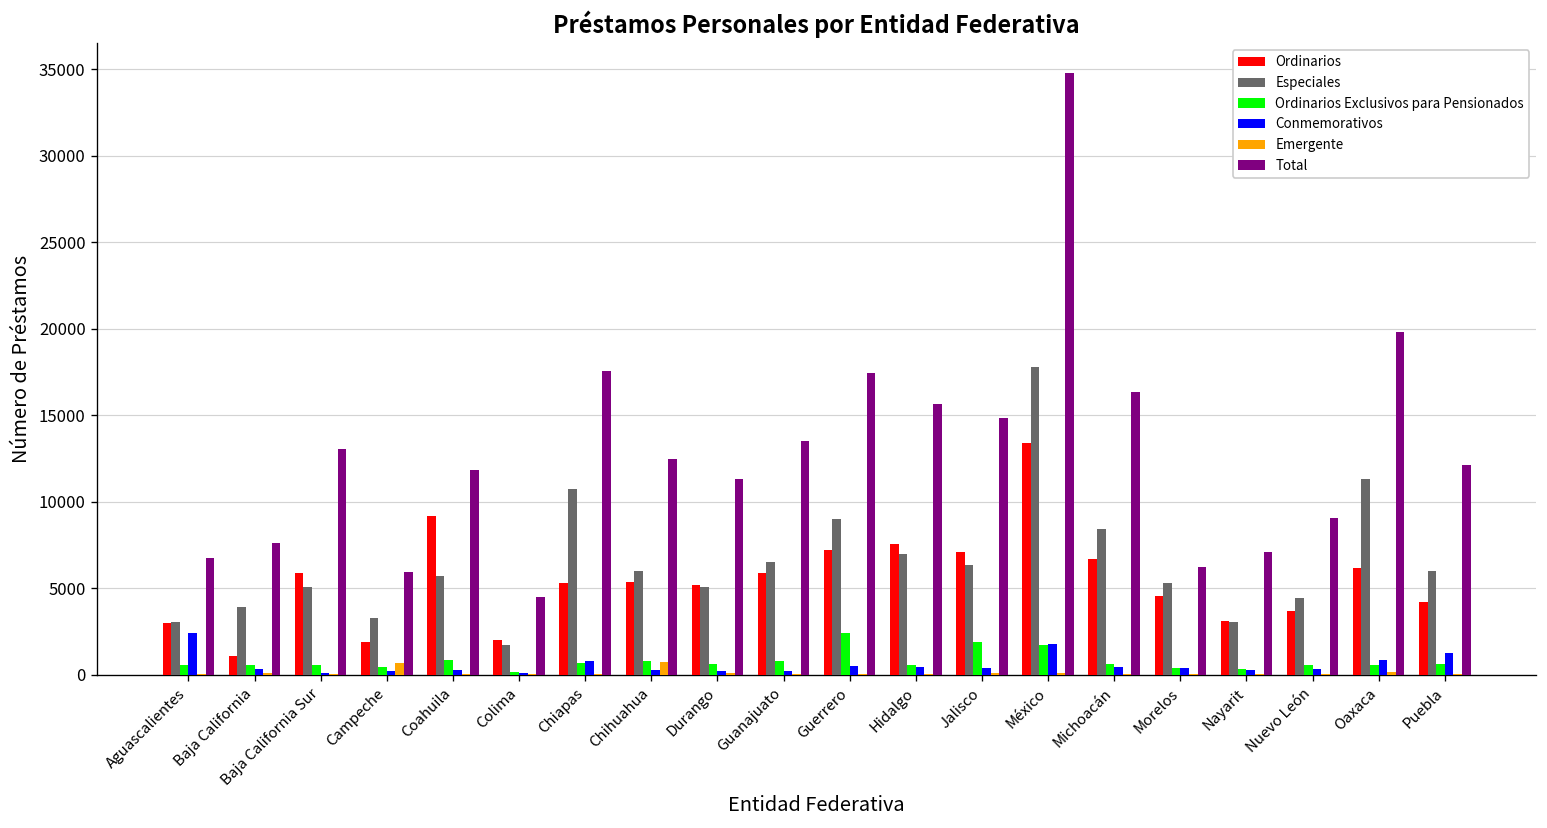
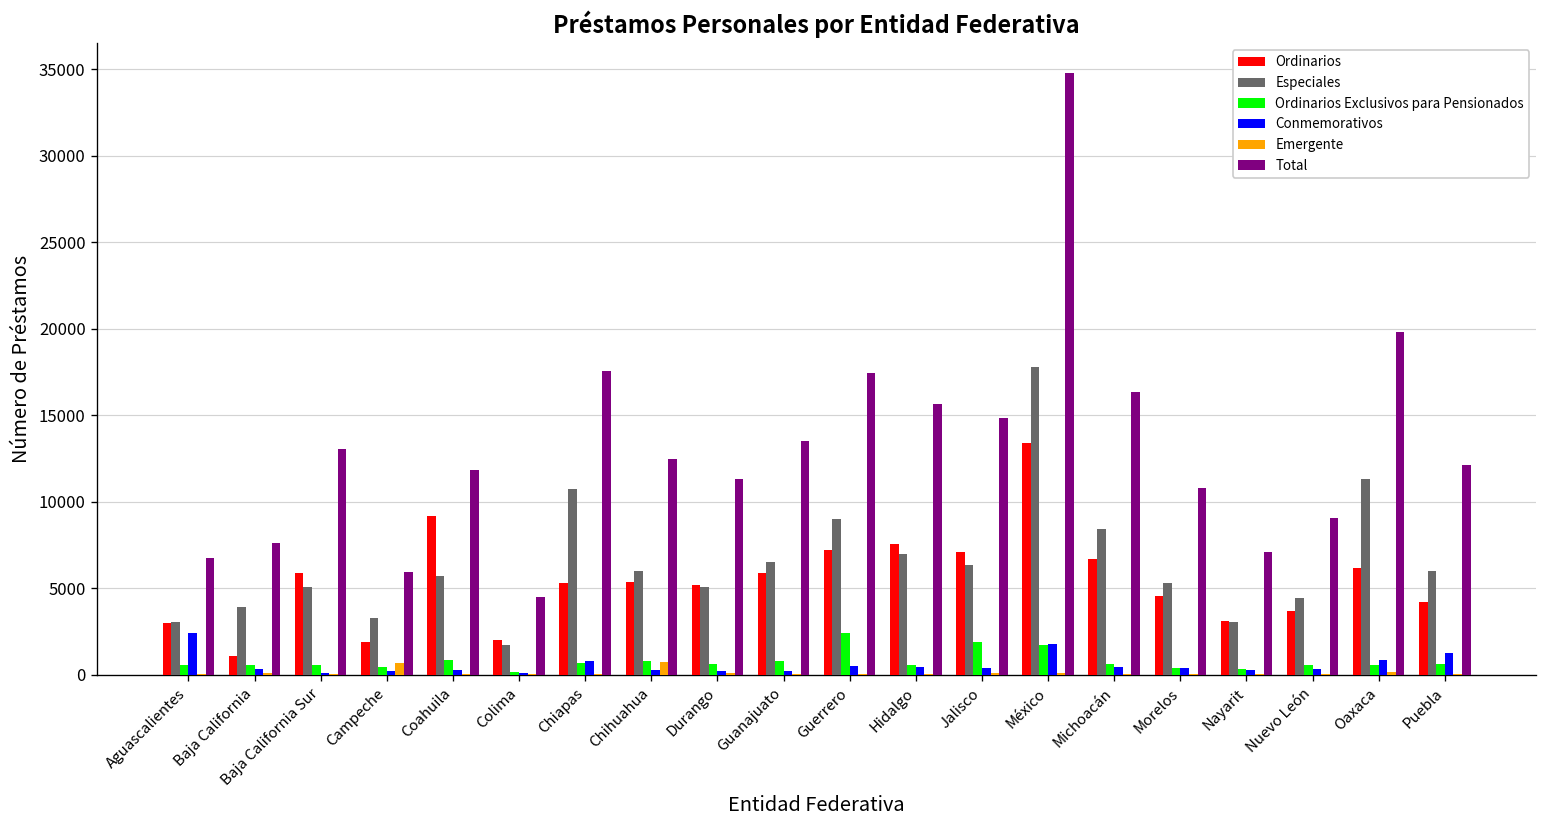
Total, Morelos: 6300 -> 10800
